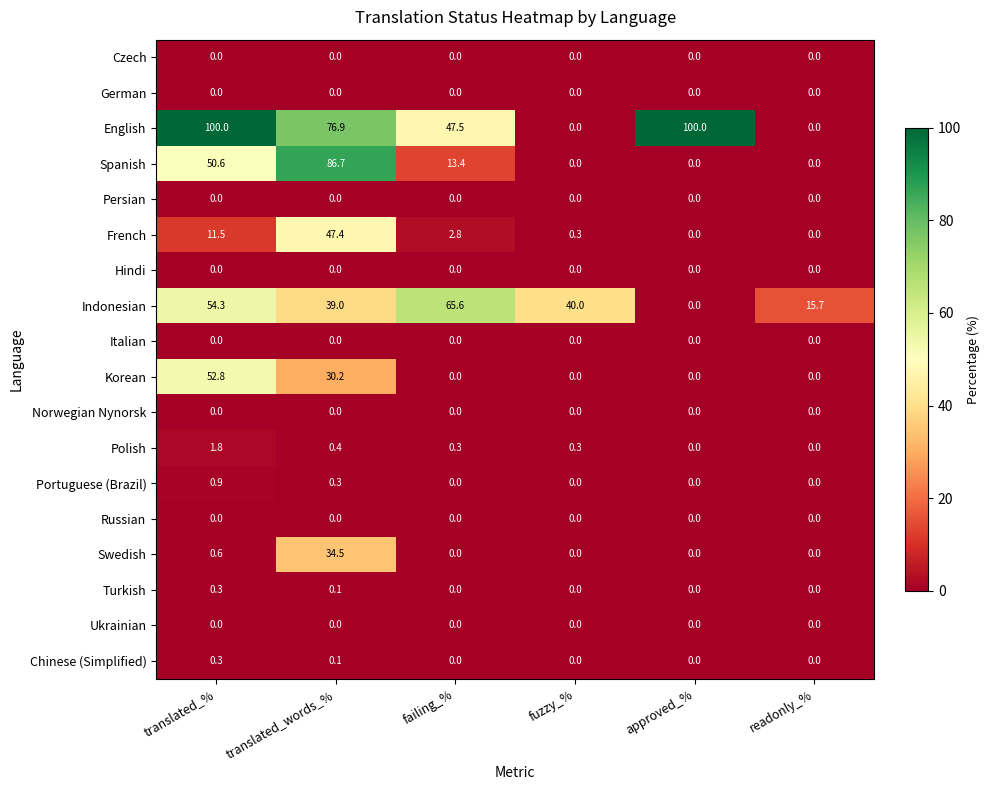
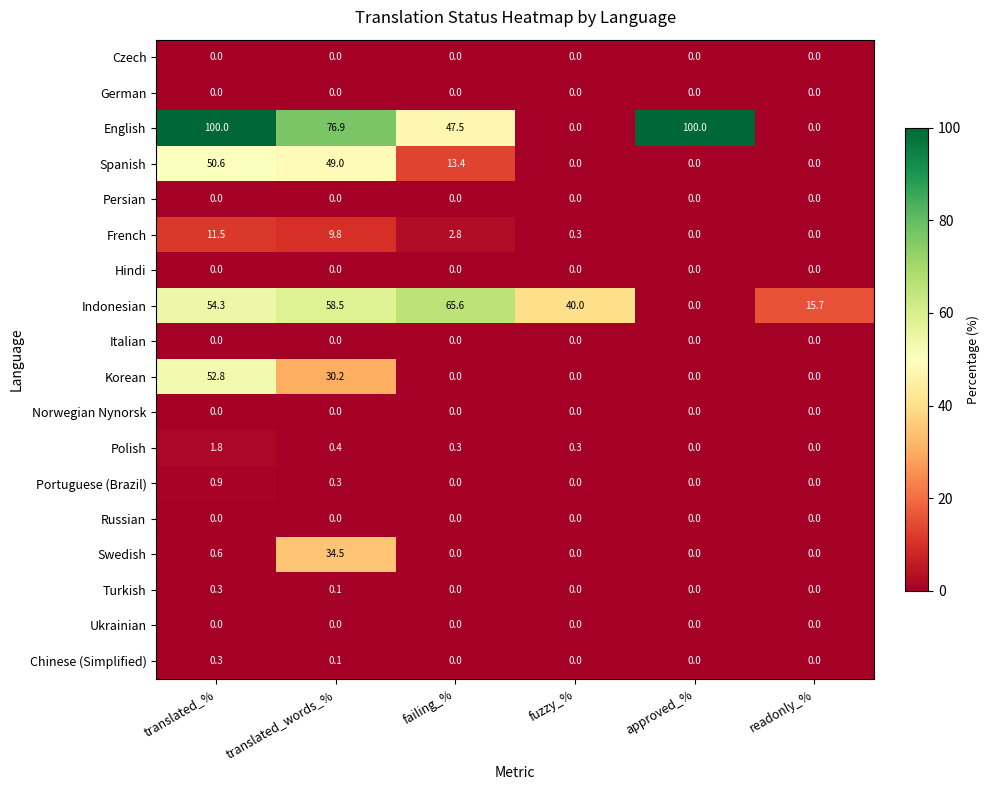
Spanish, translated_words_%: 86.7 -> 49.0
French, translated_words_%: 47.4 -> 9.8
Indonesian, translated_words_%: 39.0 -> 58.5
